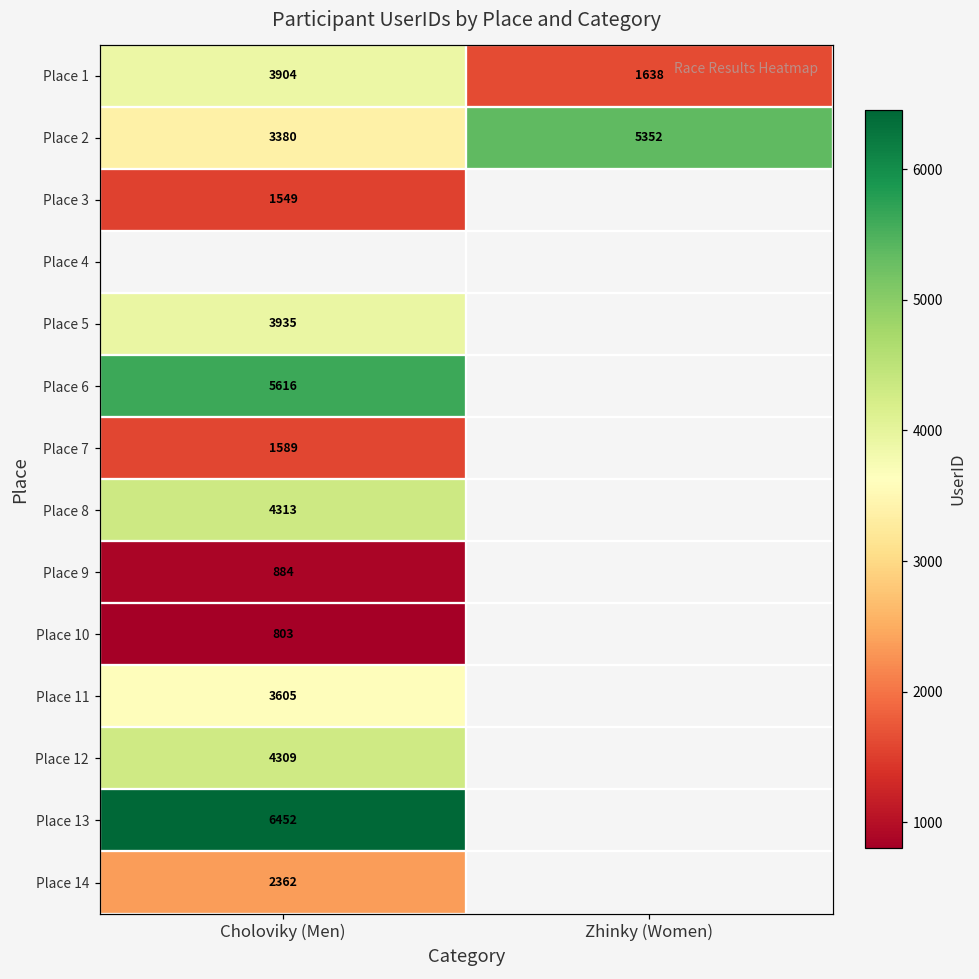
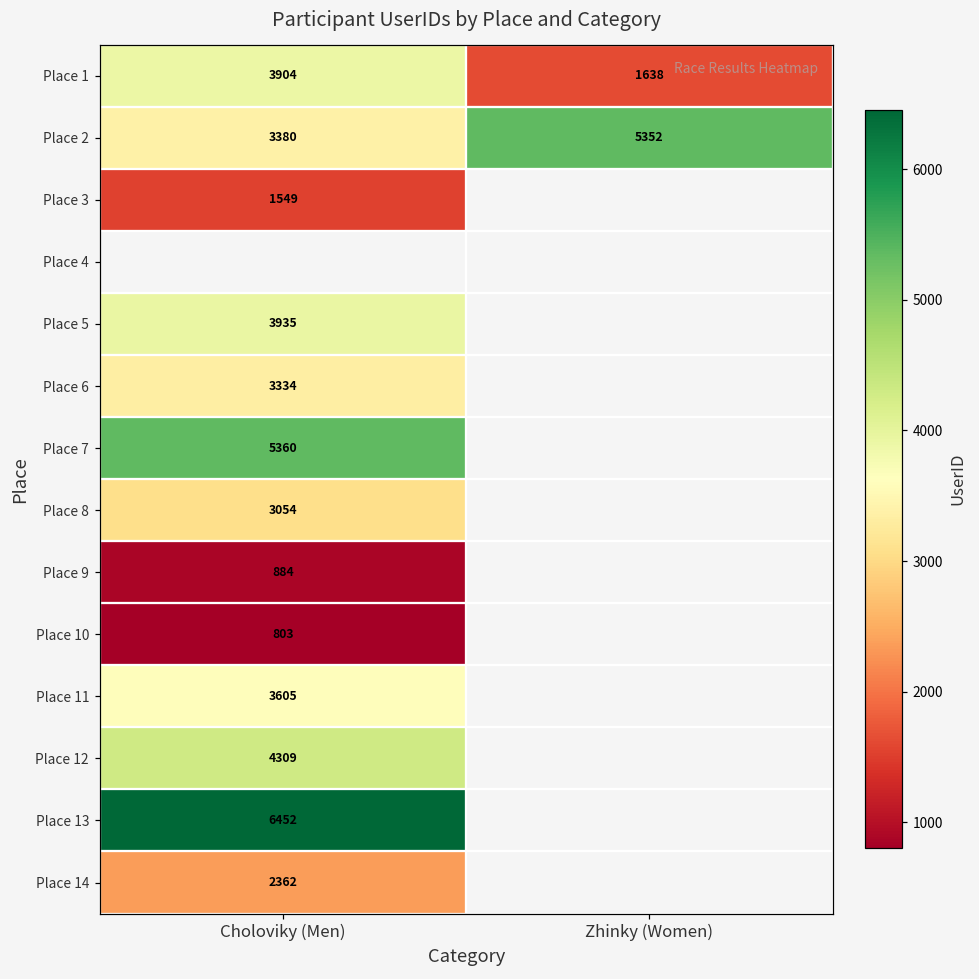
Place 6, Choloviky (Men): 5616 -> 3334
Place 7, Choloviky (Men): 1589 -> 5360
Place 8, Choloviky (Men): 4313 -> 3054
